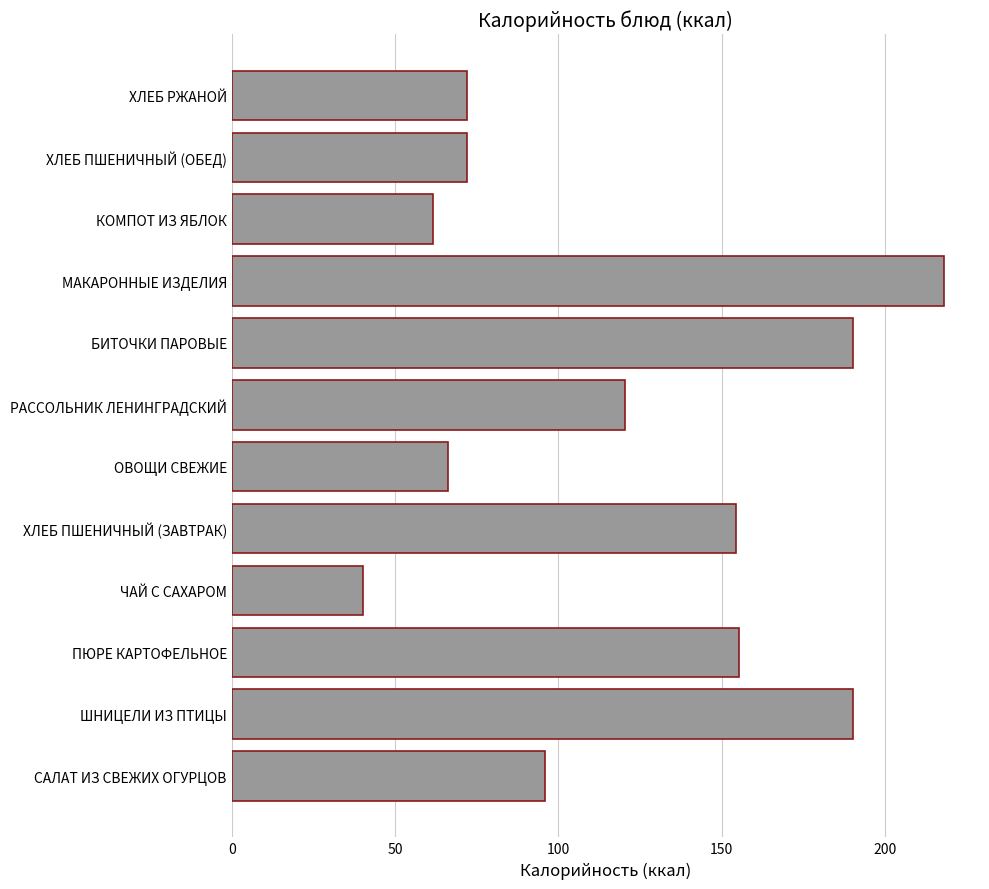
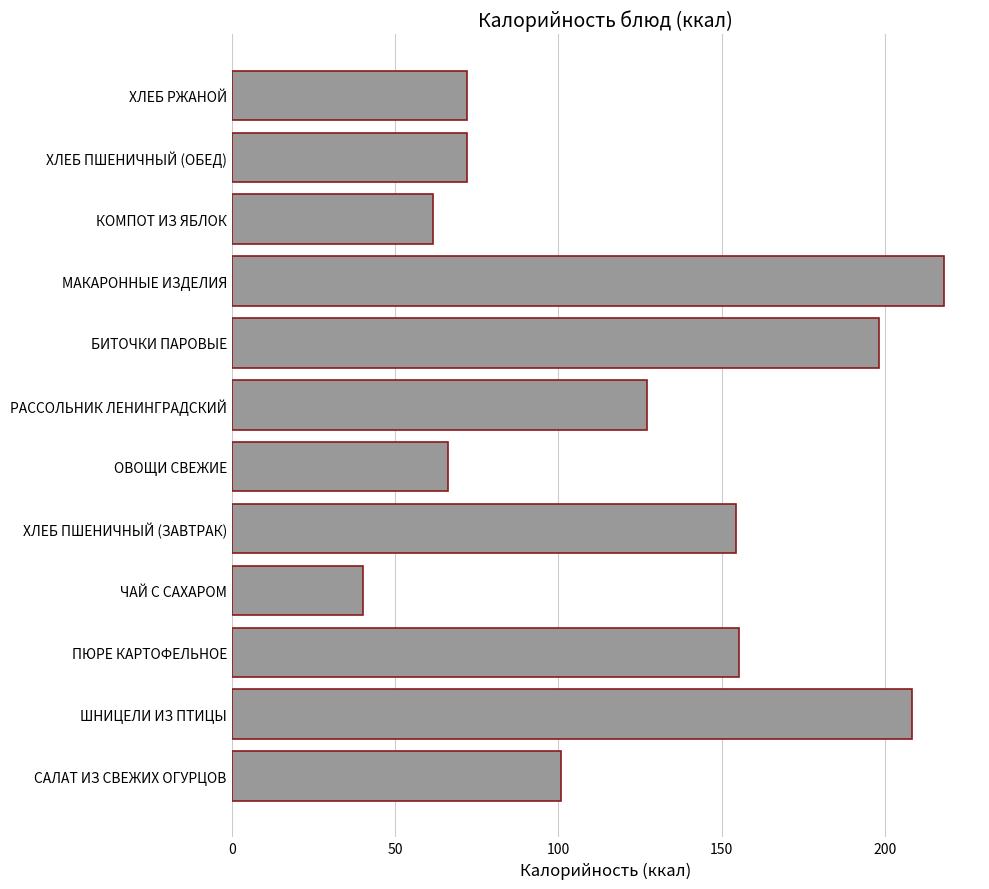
БИТОЧКИ ПАРОВЫЕ: 190 -> 198
РАССОЛЬНИК ЛЕНИНГРАДСКИЙ: 120 -> 127
ШНИЦЕЛИ ИЗ ПТИЦЫ: 190 -> 208
САЛАТ ИЗ СВЕЖИХ ОГУРЦОВ: 96 -> 101
